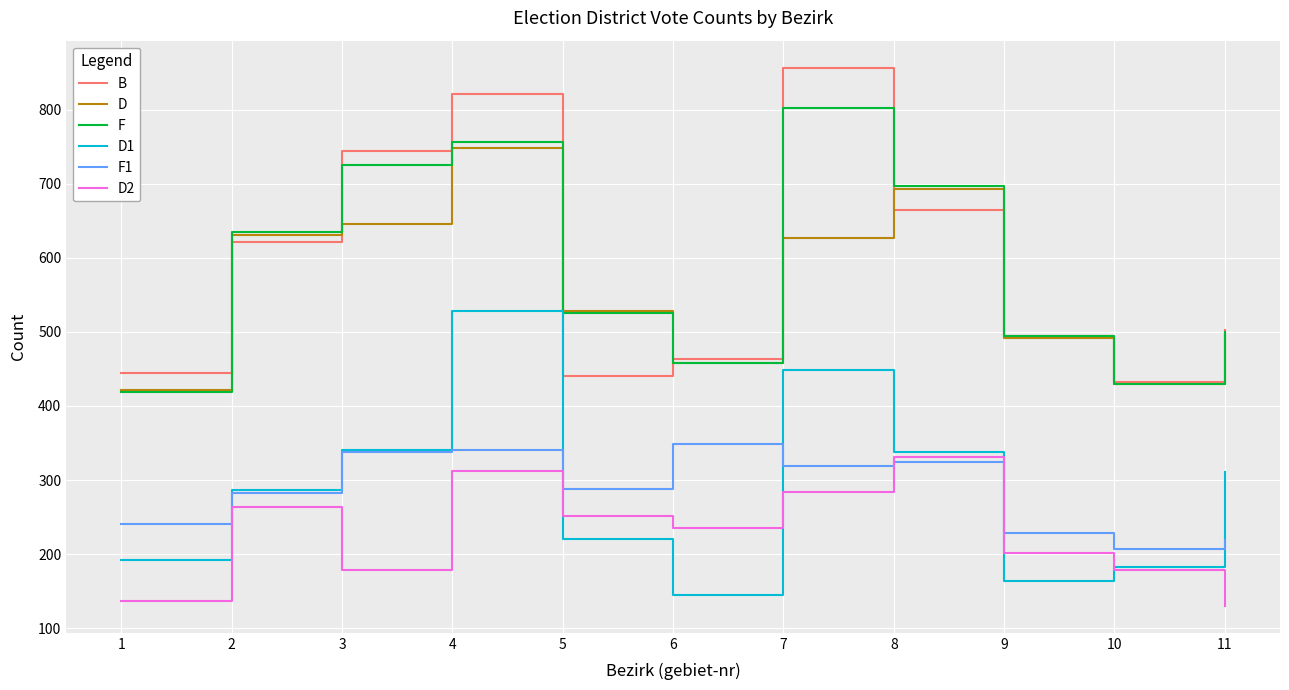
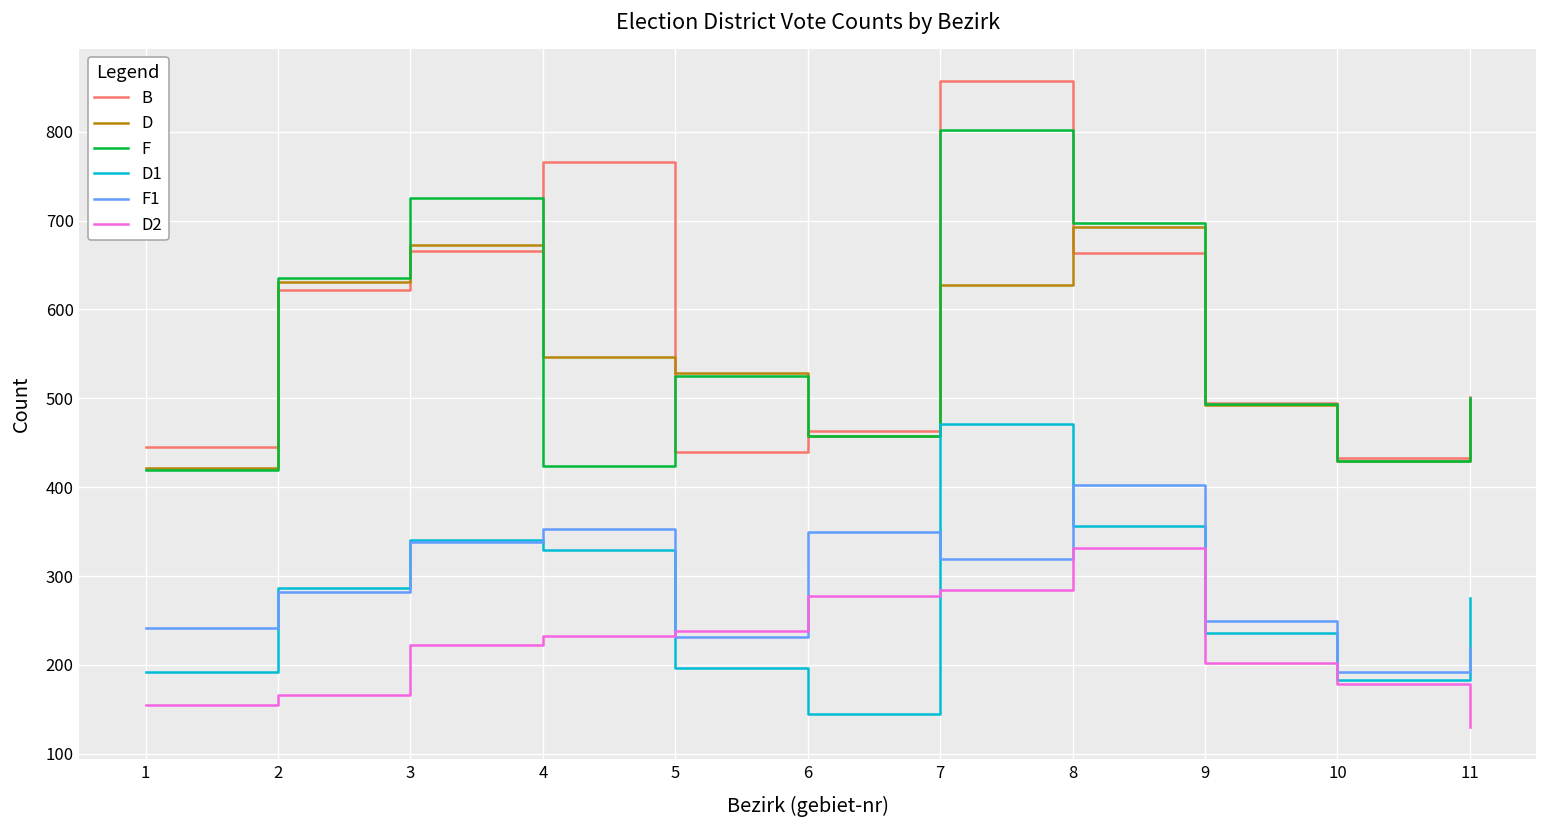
D2, 1: 140 -> 160
D2, 2: 260 -> 170
B, 3: 750 -> 670
D, 3: 650 -> 670
D2, 3: 180 -> 220
B, 4: 820 -> 770
D, 4: 750 -> 550
F, 4: 760 -> 420
D1, 4: 530 -> 330
F1, 4: 340 -> 350
D2, 4: 310 -> 230
D1, 5: 220 -> 200
F1, 5: 290 -> 230
D2, 5: 250 -> 240
D2, 6: 240 -> 280
D1, 7: 450 -> 470
D1, 8: 340 -> 360
F1, 8: 320 -> 400
D1, 9: 160 -> 240
F1, 9: 230 -> 250
F1, 10: 210 -> 190
D1, 11: 310 -> 280
